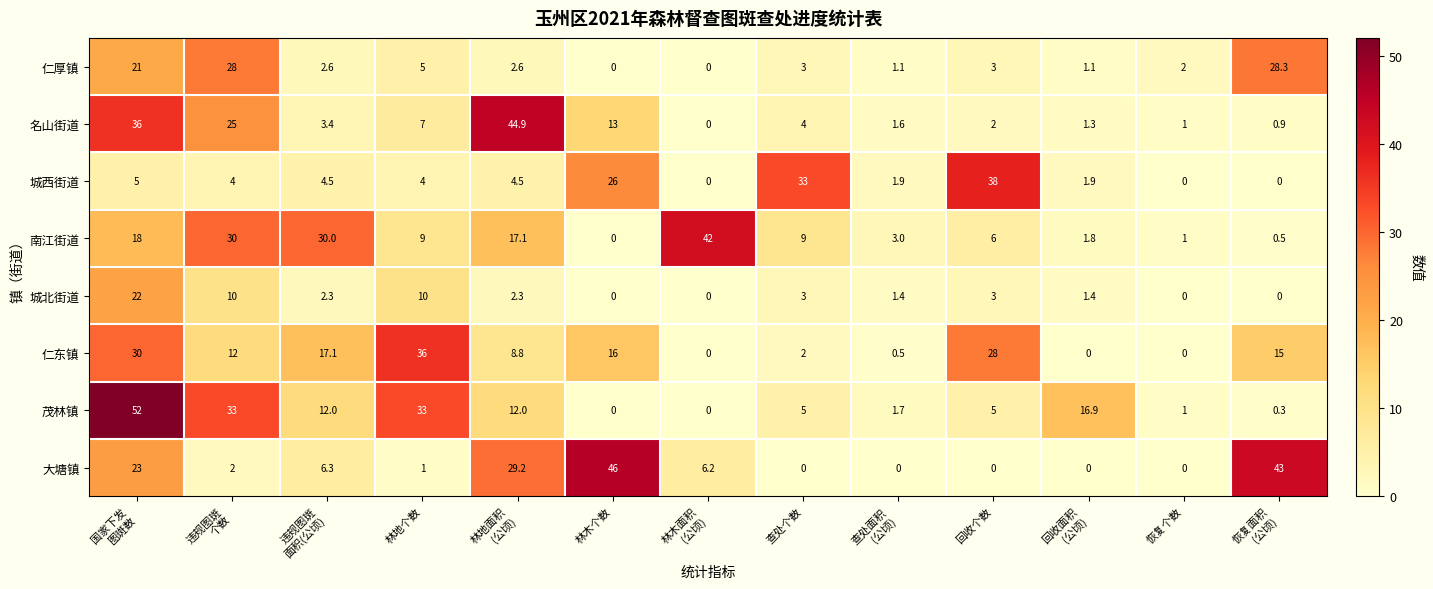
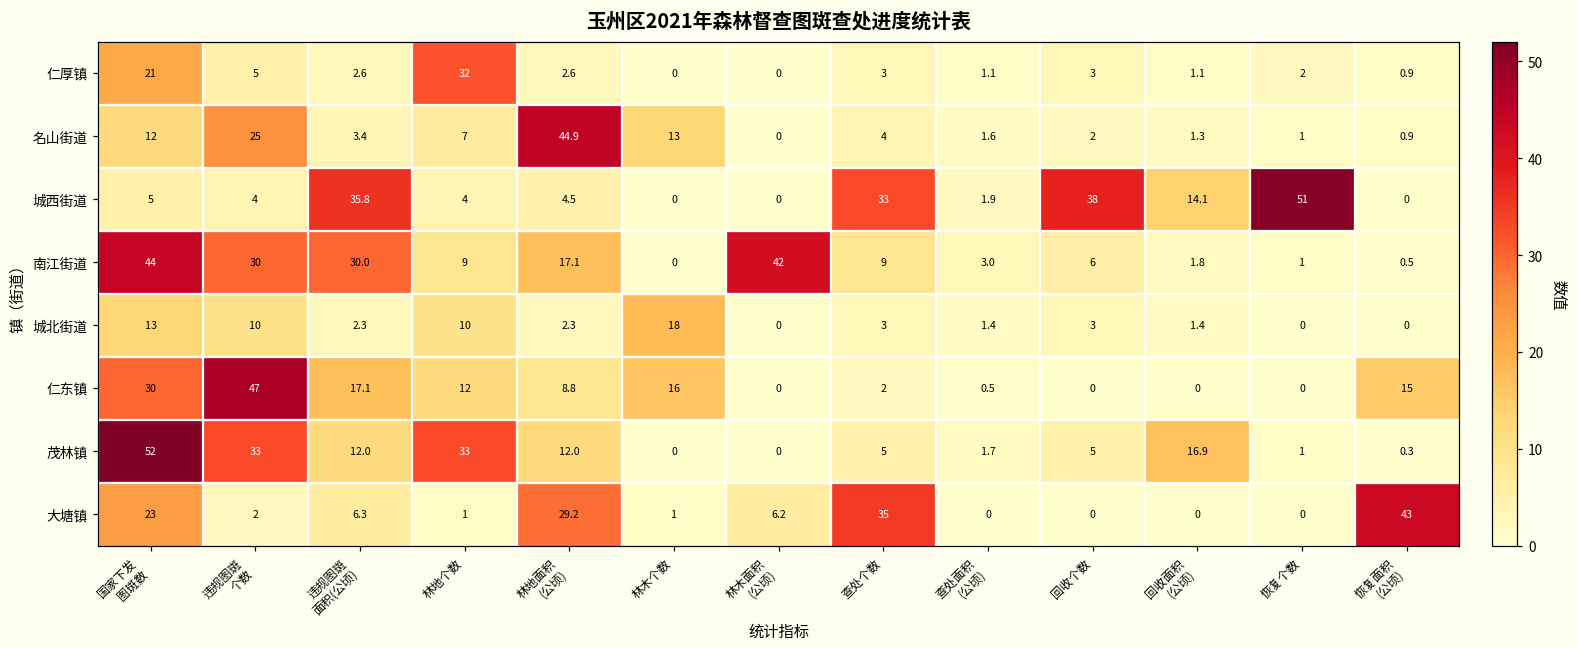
仁厚镇, 违规图斑 个数: 28 -> 5
仁厚镇, 林地个数: 5 -> 32
仁厚镇, 恢复面积 (公顷): 28.3 -> 0.9
名山街道, 国家下发 图斑数: 36 -> 12
城西街道, 违规图斑 面积(公顷): 4.5 -> 35.8
城西街道, 林木个数: 26 -> 0
城西街道, 回收面积 (公顷): 1.9 -> 14.1
城西街道, 恢复个数: 0 -> 51
南江街道, 国家下发 图斑数: 18 -> 44
城北街道, 国家下发 图斑数: 22 -> 13
城北街道, 林木个数: 0 -> 18
仁东镇, 违规图斑 个数: 12 -> 47
仁东镇, 林地个数: 36 -> 12
仁东镇, 回收个数: 28 -> 0
大塘镇, 林木个数: 46 -> 1
大塘镇, 查处个数: 0 -> 35
